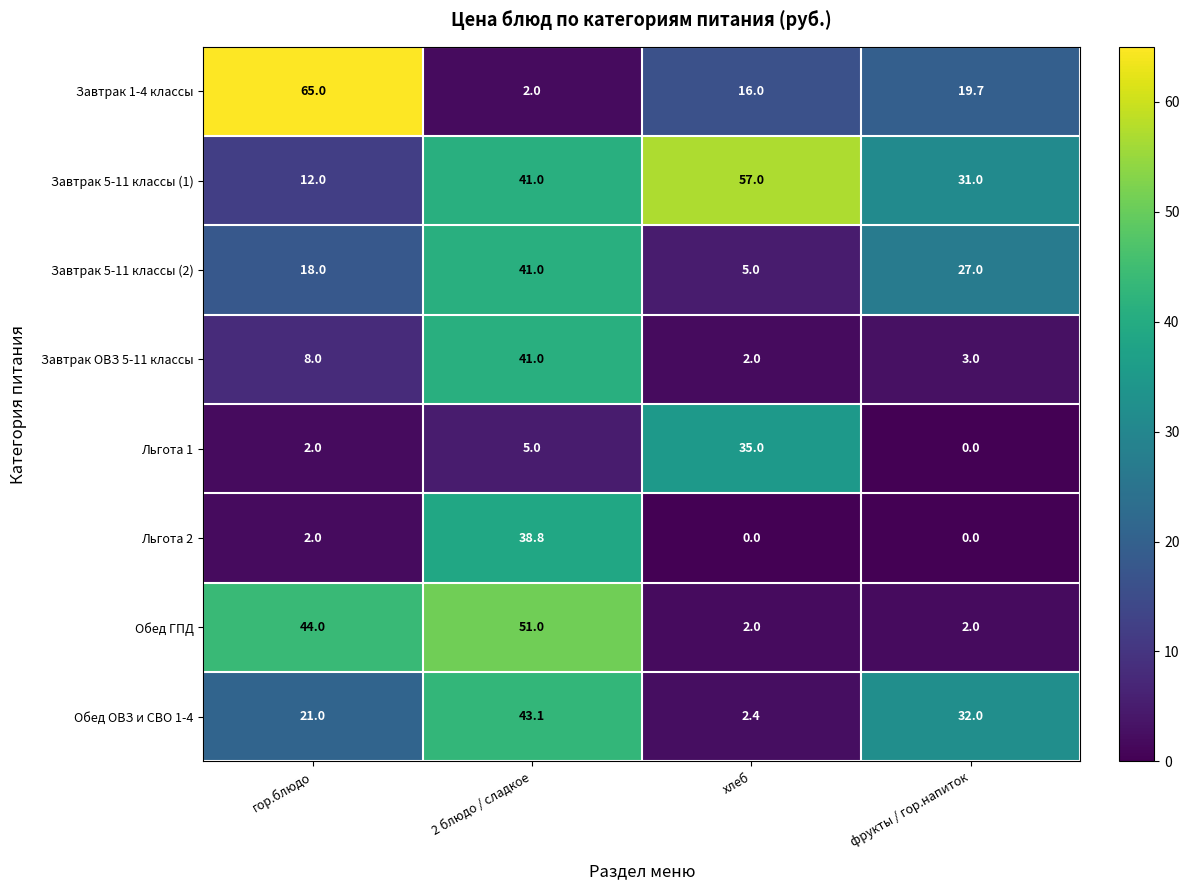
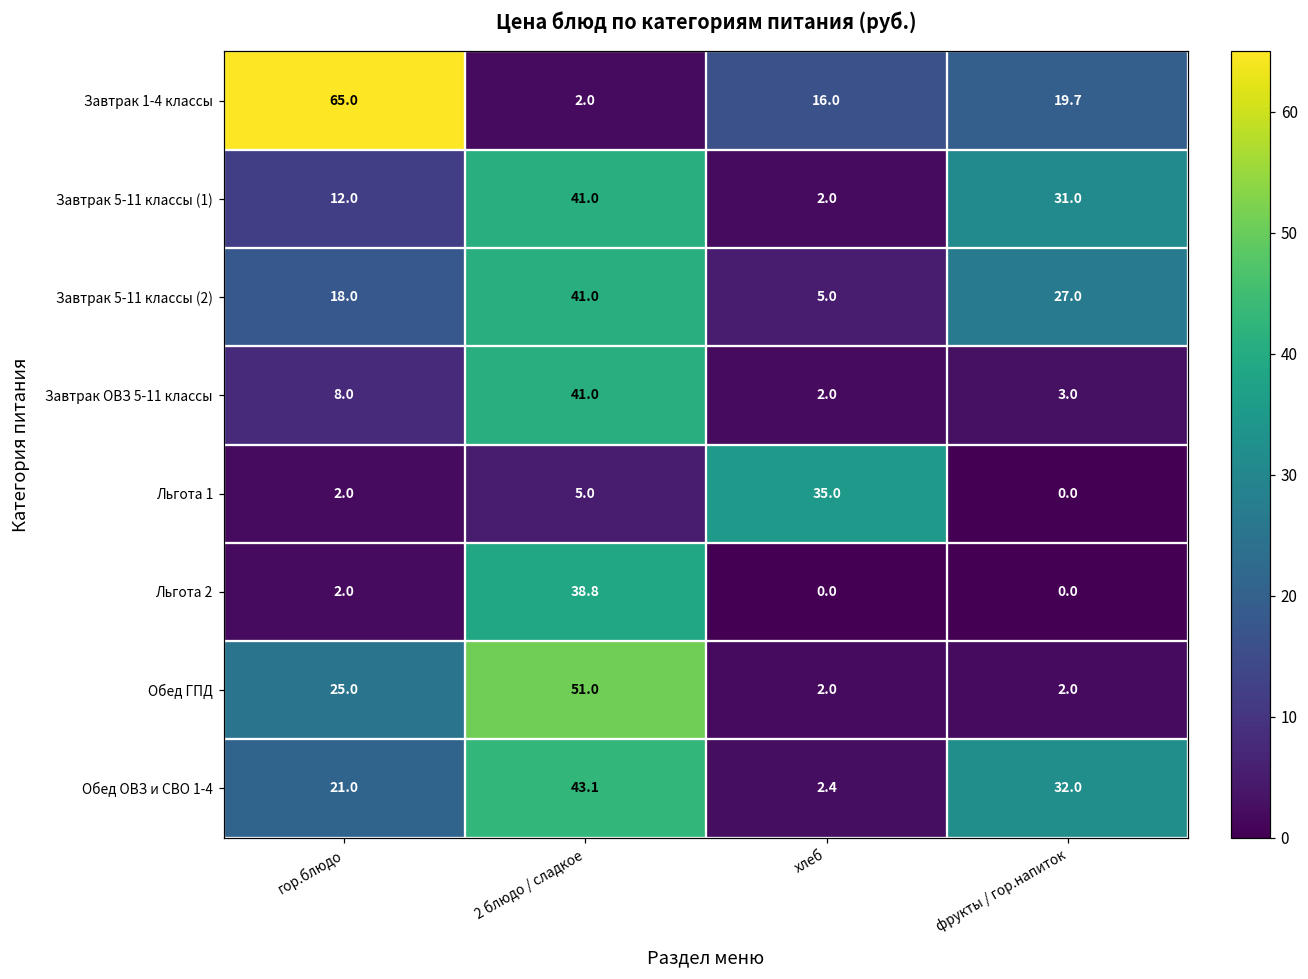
Завтрак 5-11 классы (1), хлеб: 57.0 -> 2.0
Обед ГПД, гор.блюдо: 44.0 -> 25.0
